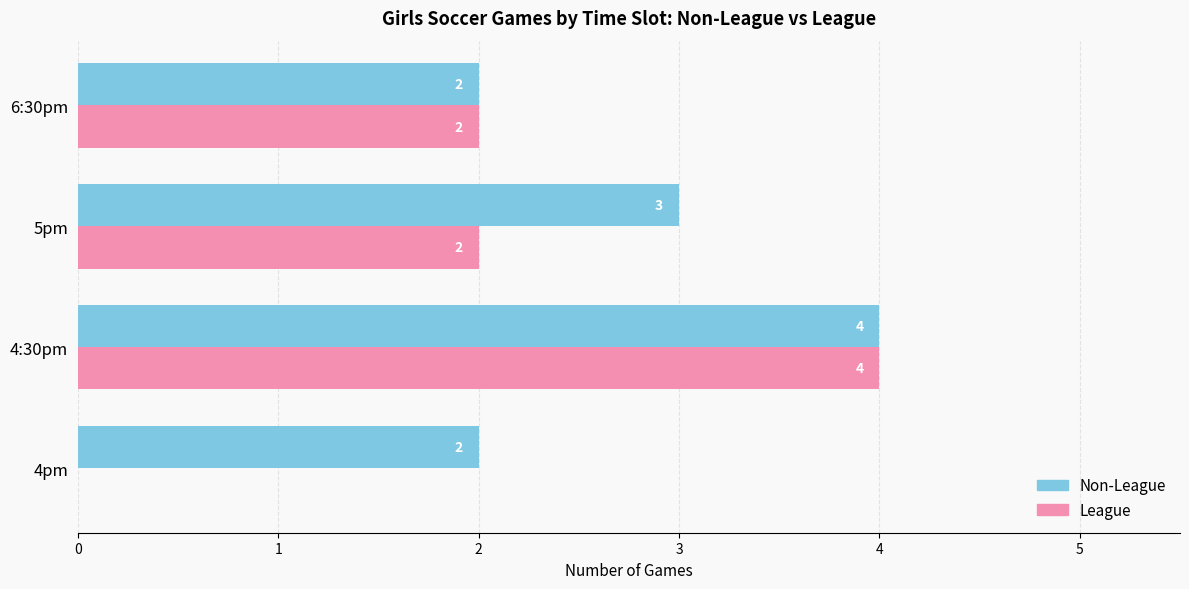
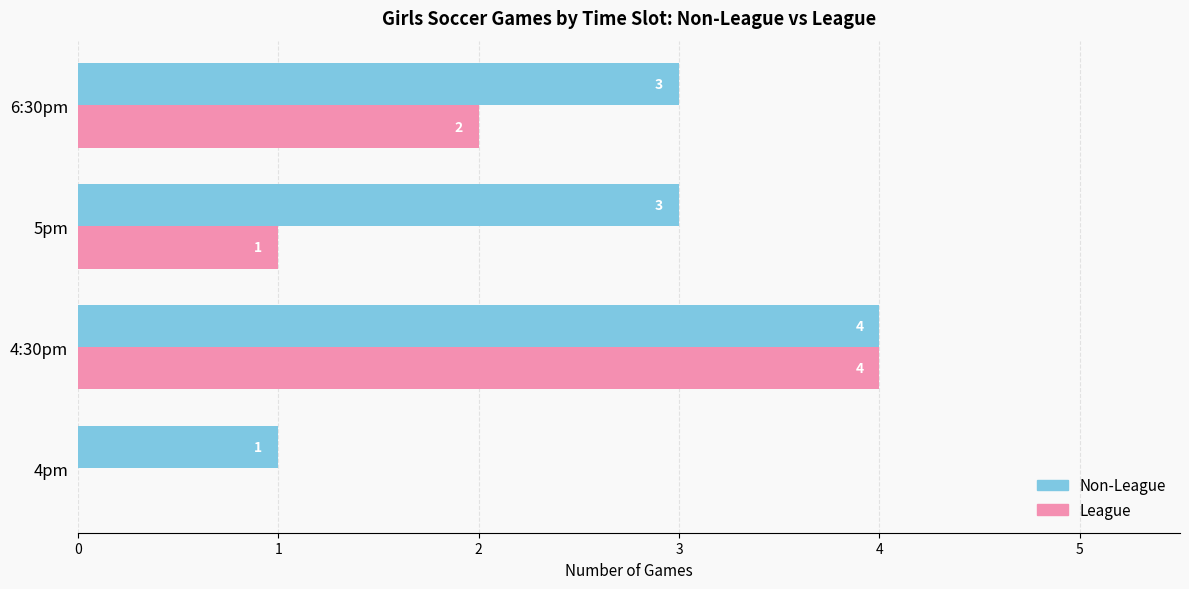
Non-League, 6:30pm: 2 -> 3
League, 5pm: 2 -> 1
Non-League, 4pm: 2 -> 1
